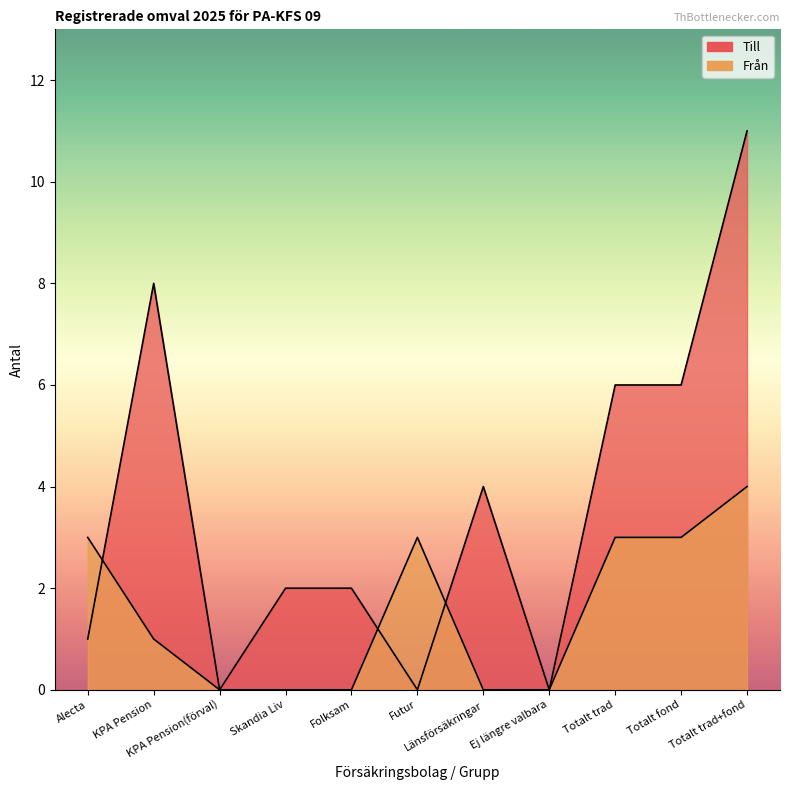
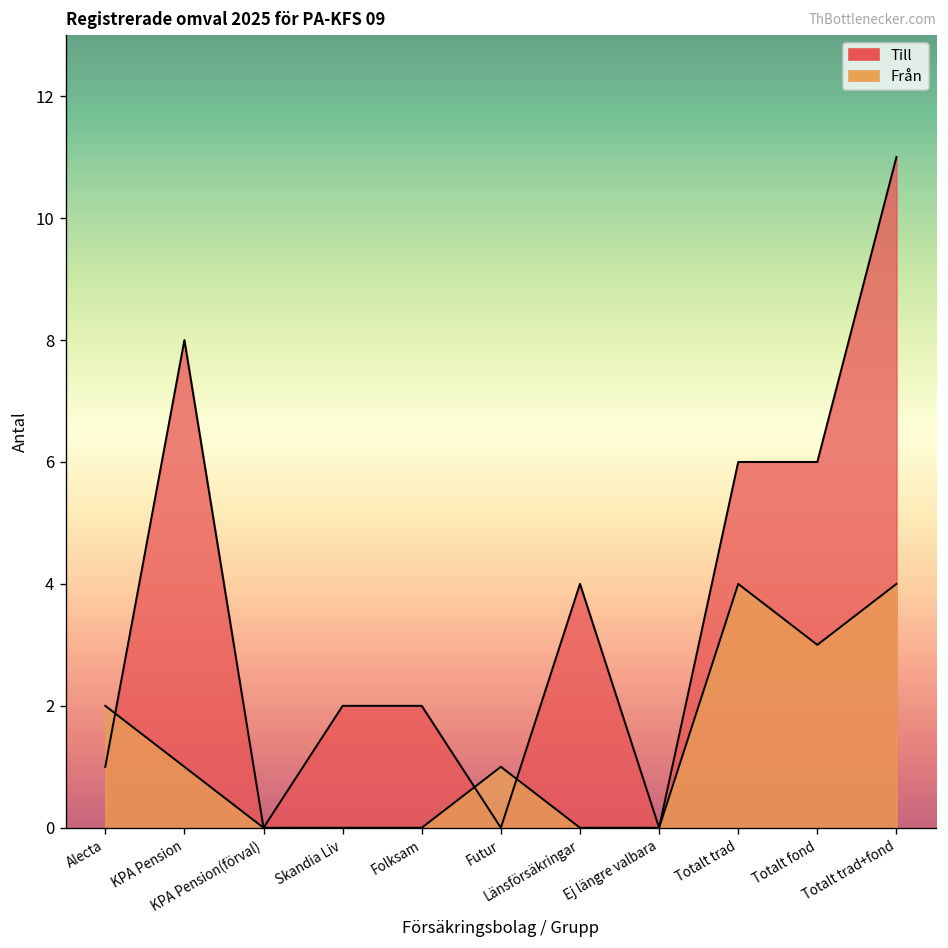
Från, Alecta: 3 -> 2
Från, Futur: 3 -> 1
Från, Totalt trad: 3 -> 4
